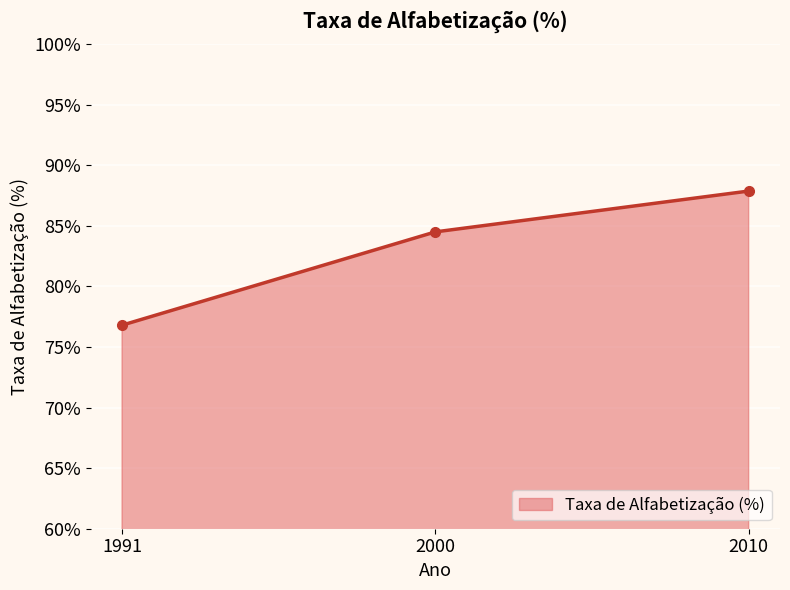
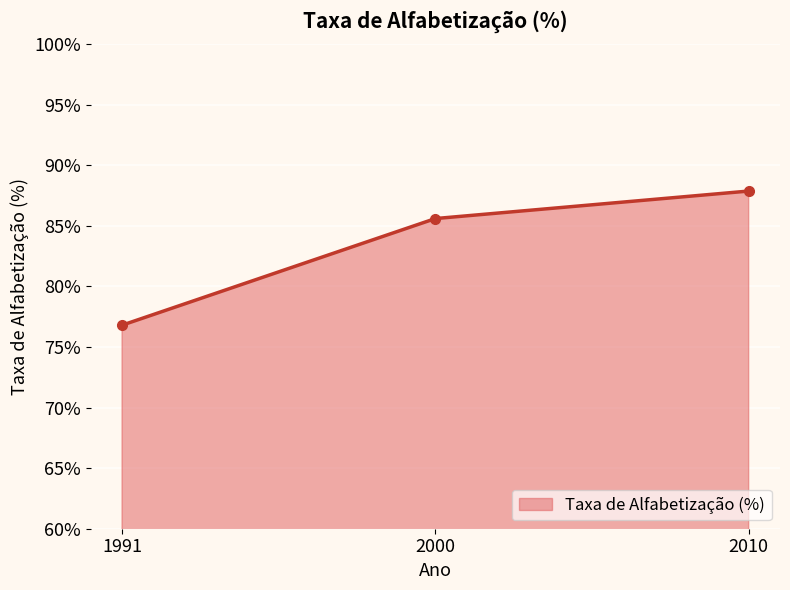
2000: 84.5% -> 85.6%
